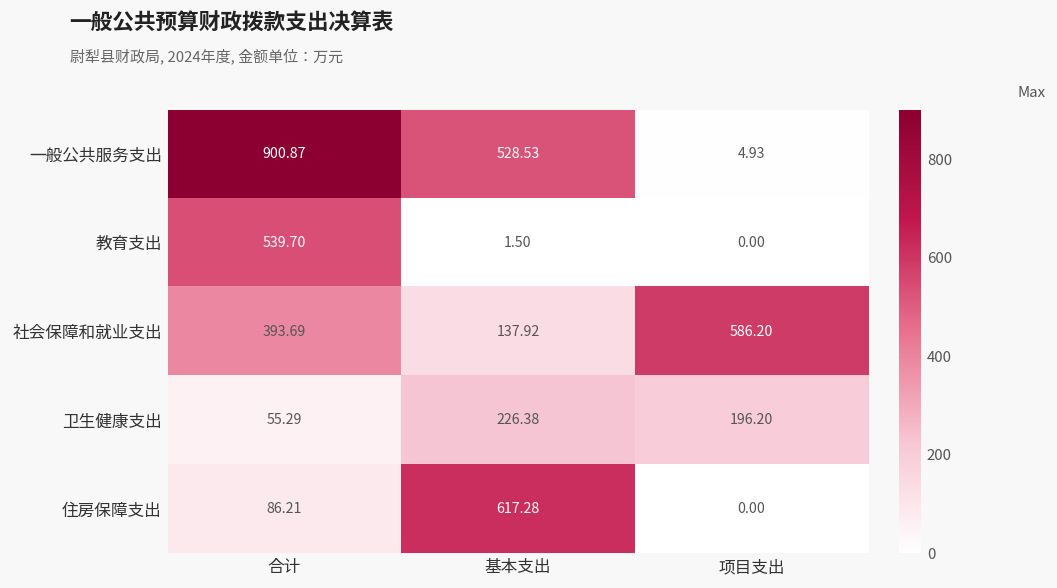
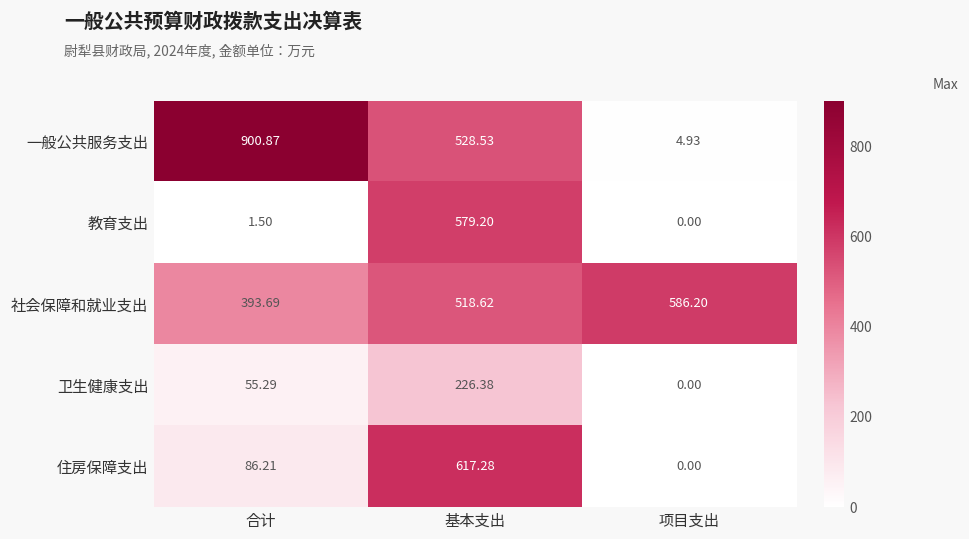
教育支出, 合计: 539.70 -> 1.50
教育支出, 基本支出: 1.50 -> 579.20
社会保障和就业支出, 基本支出: 137.92 -> 518.62
卫生健康支出, 项目支出: 196.20 -> 0.00
